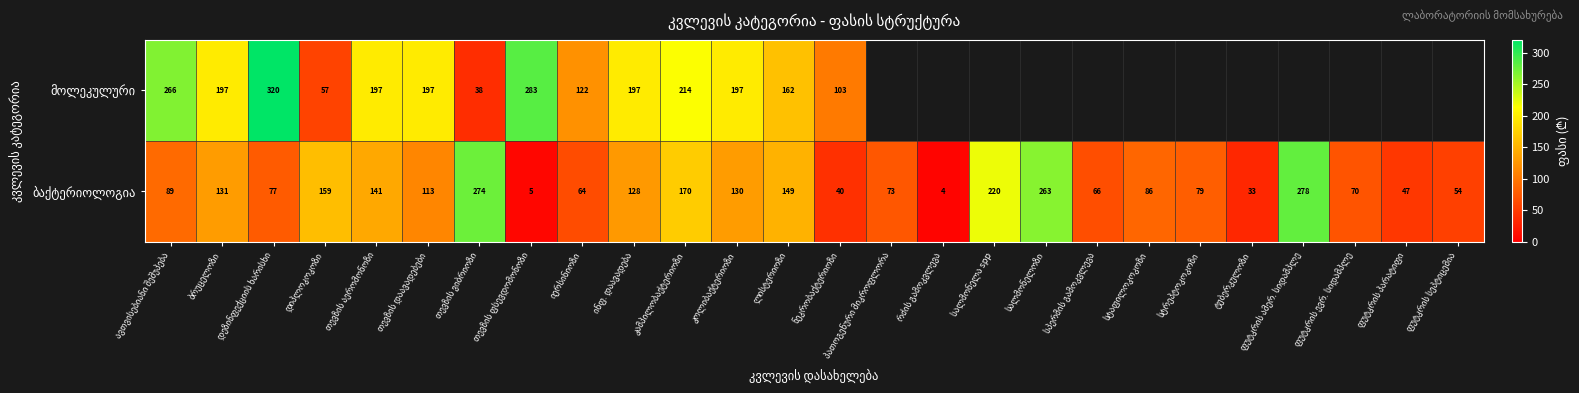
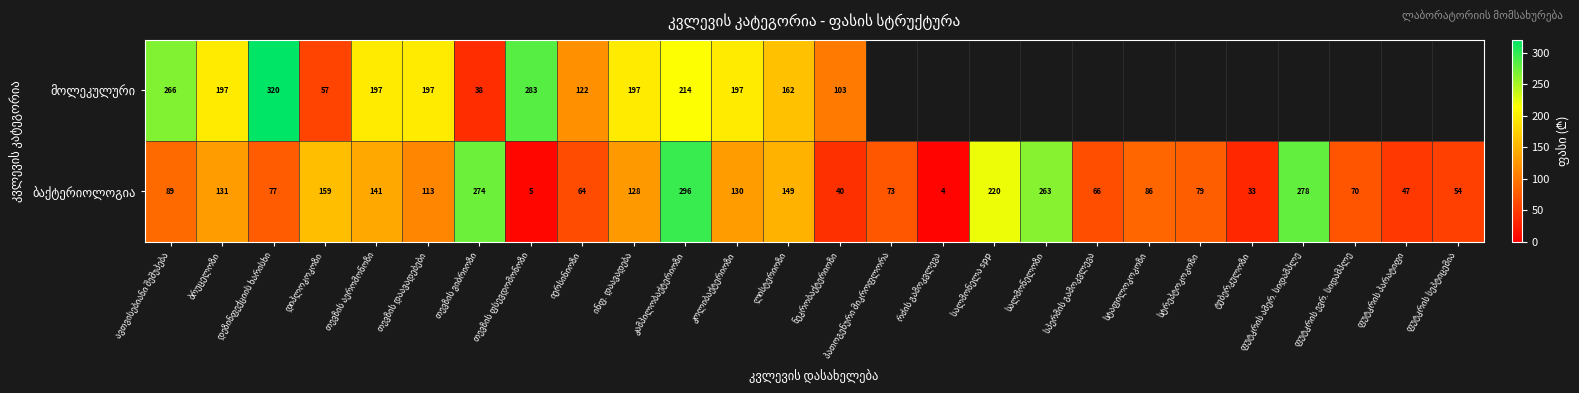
ბაქტერიოლოგია, კამპილობაქტერიოზი: 170 -> 296
